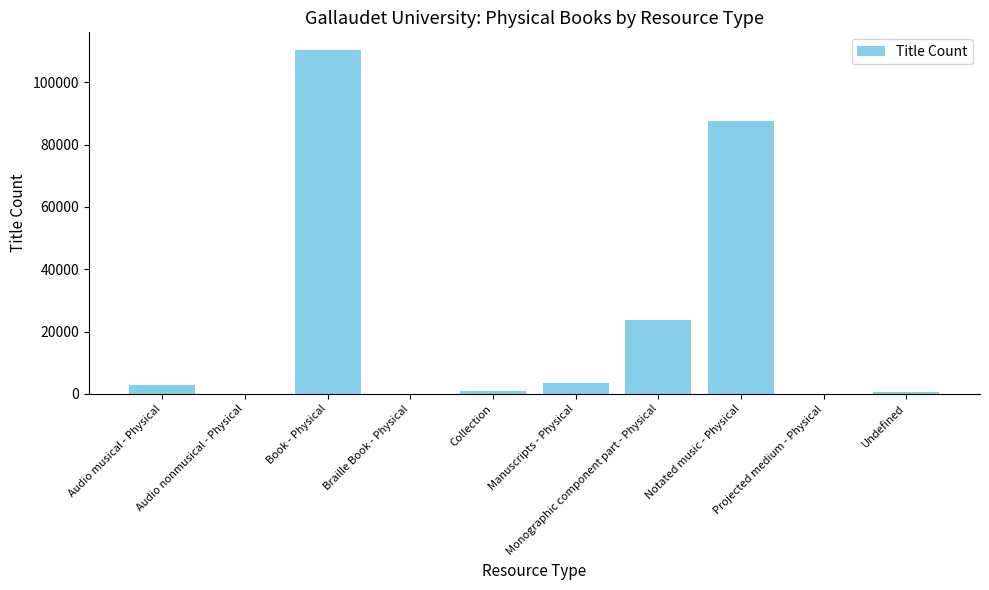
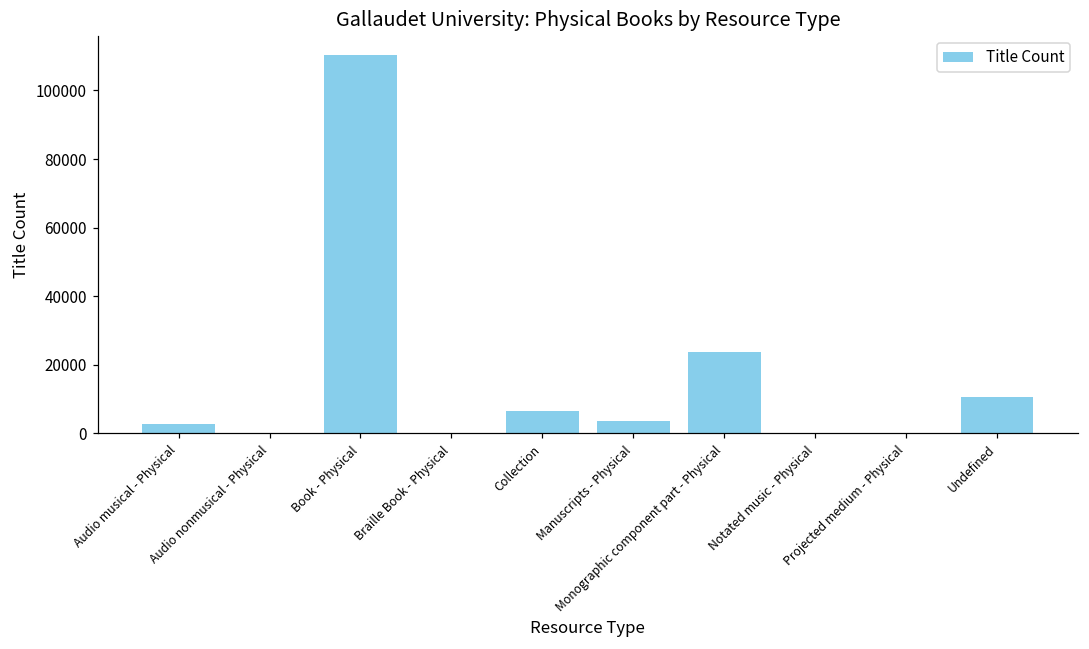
Collection: 1000 -> 7000
Notated music - Physical: 88000 -> 0
Undefined: 1000 -> 11000
